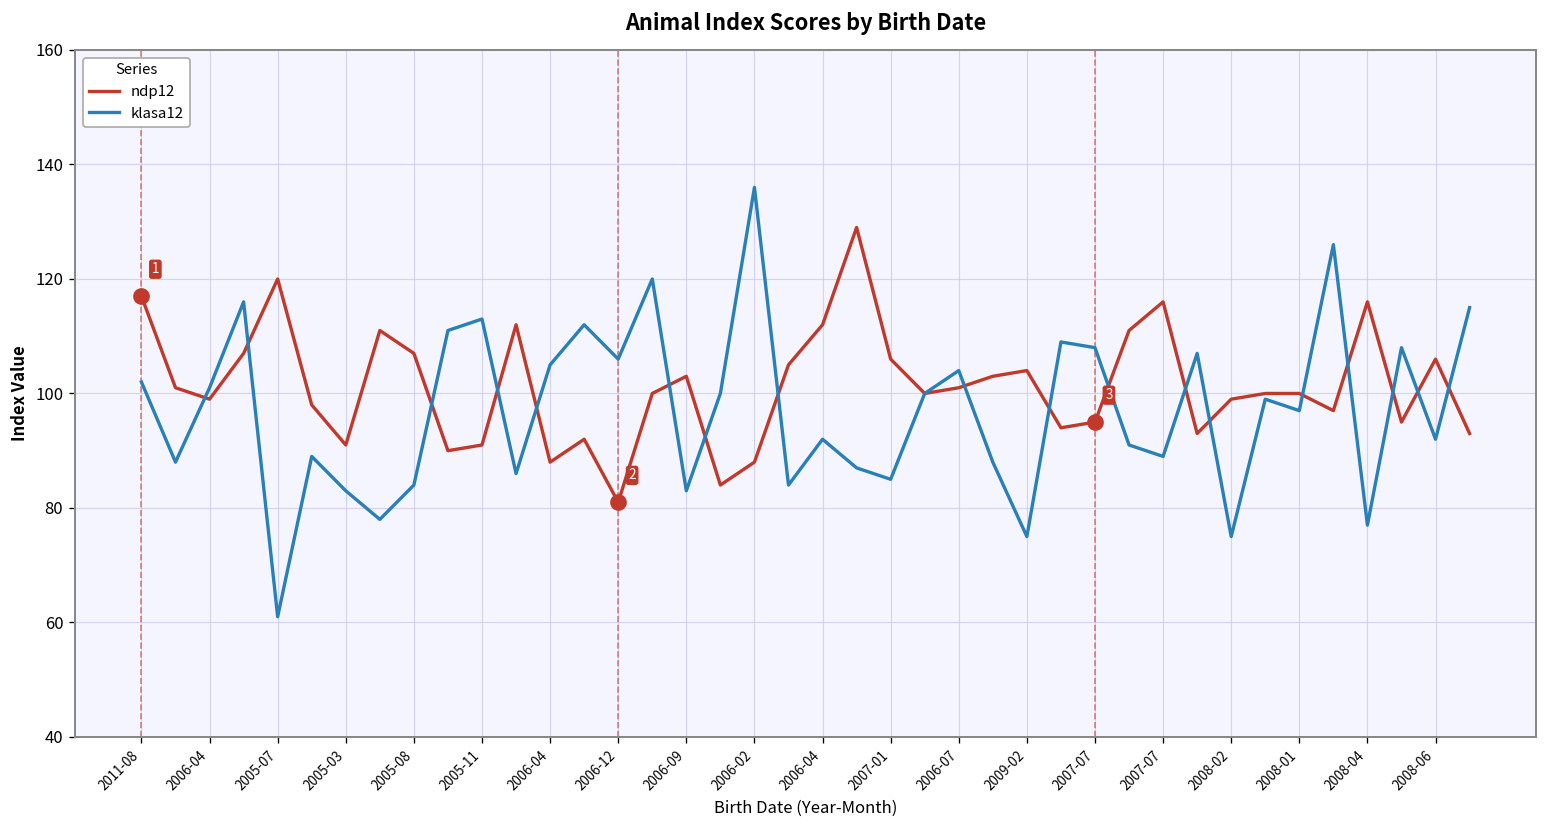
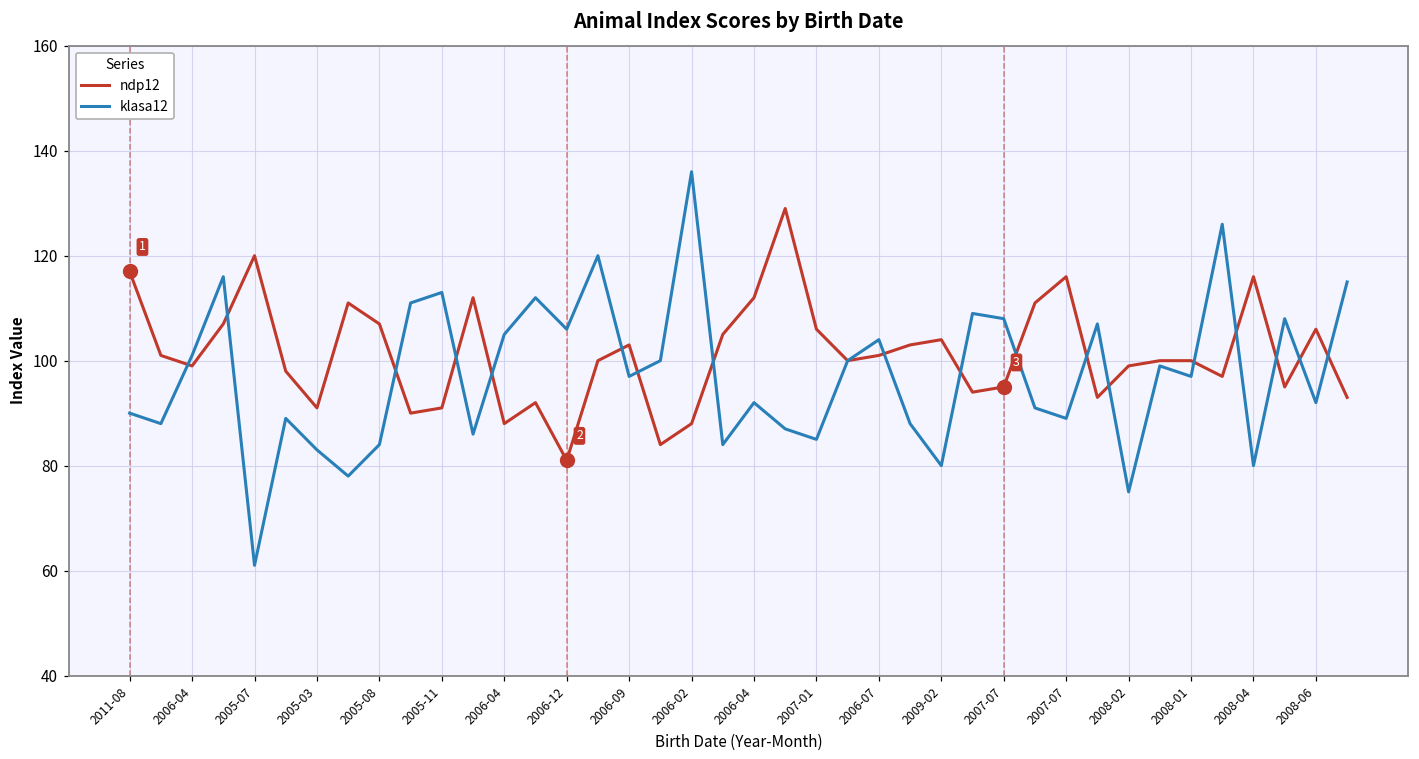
klasa12, 2011-08: 102 -> 90
klasa12, 2006-09: 83 -> 97
klasa12, 2009-02: 75 -> 80
klasa12, 2008-04: 77 -> 80
